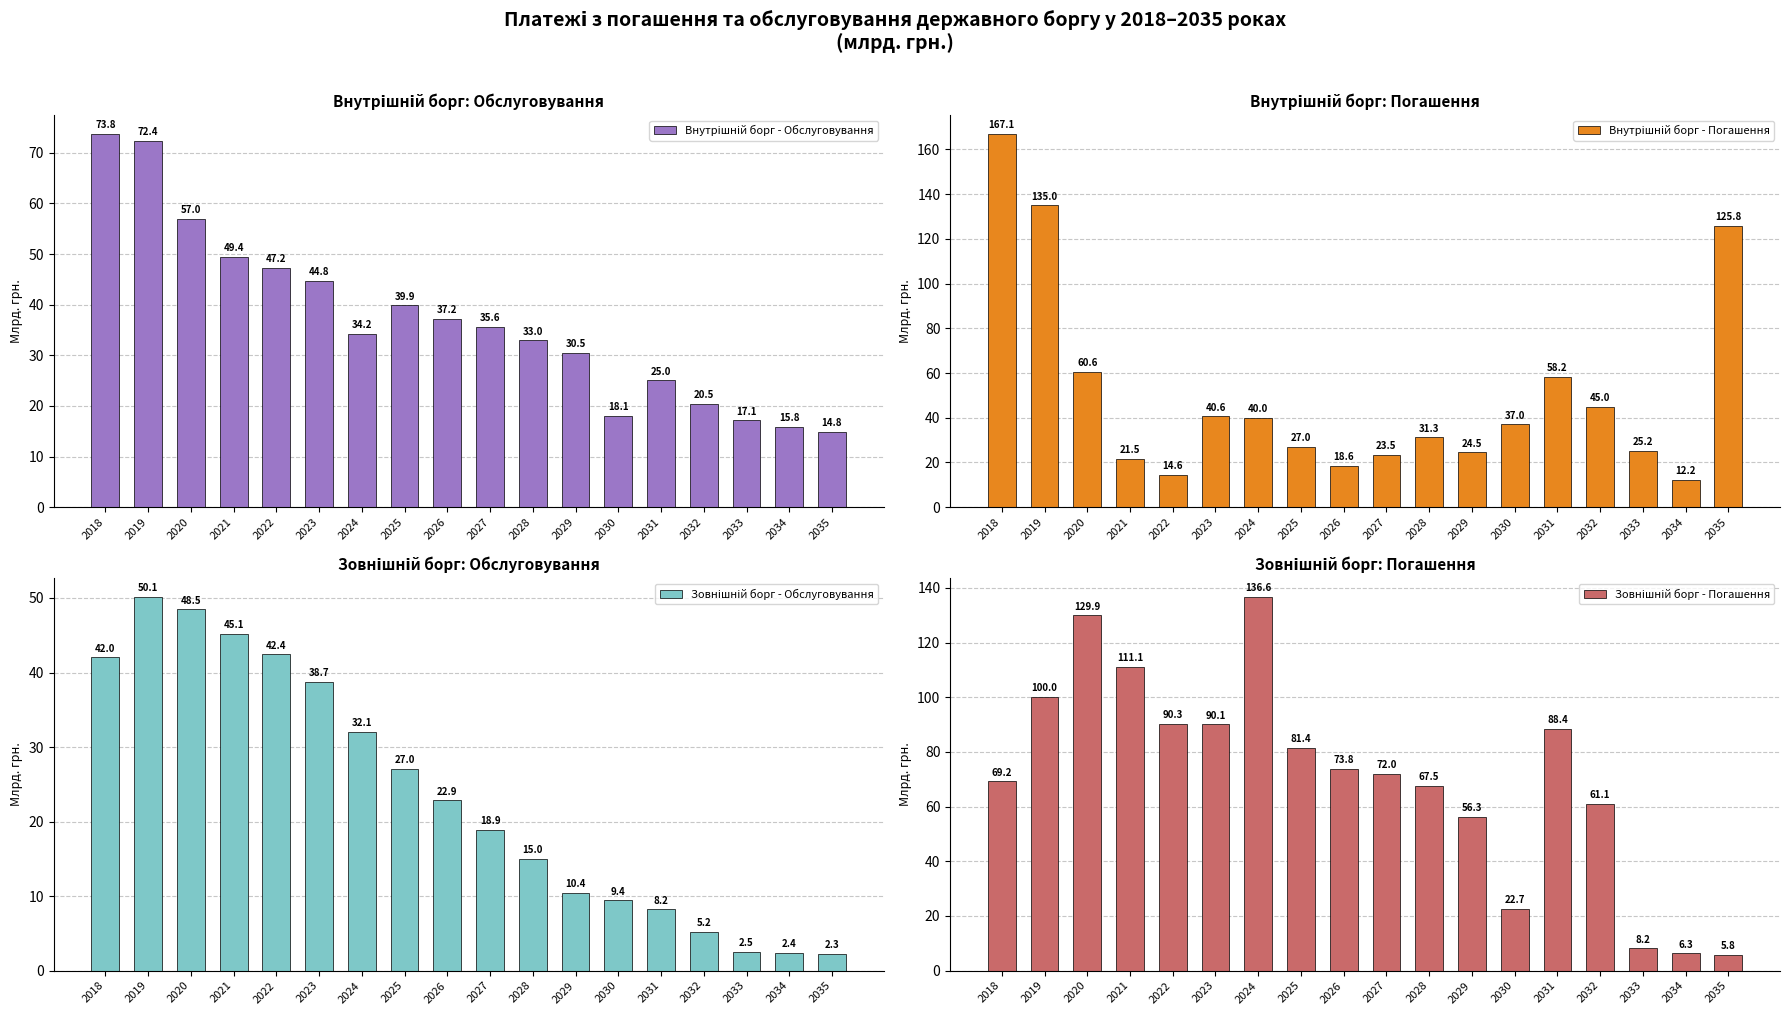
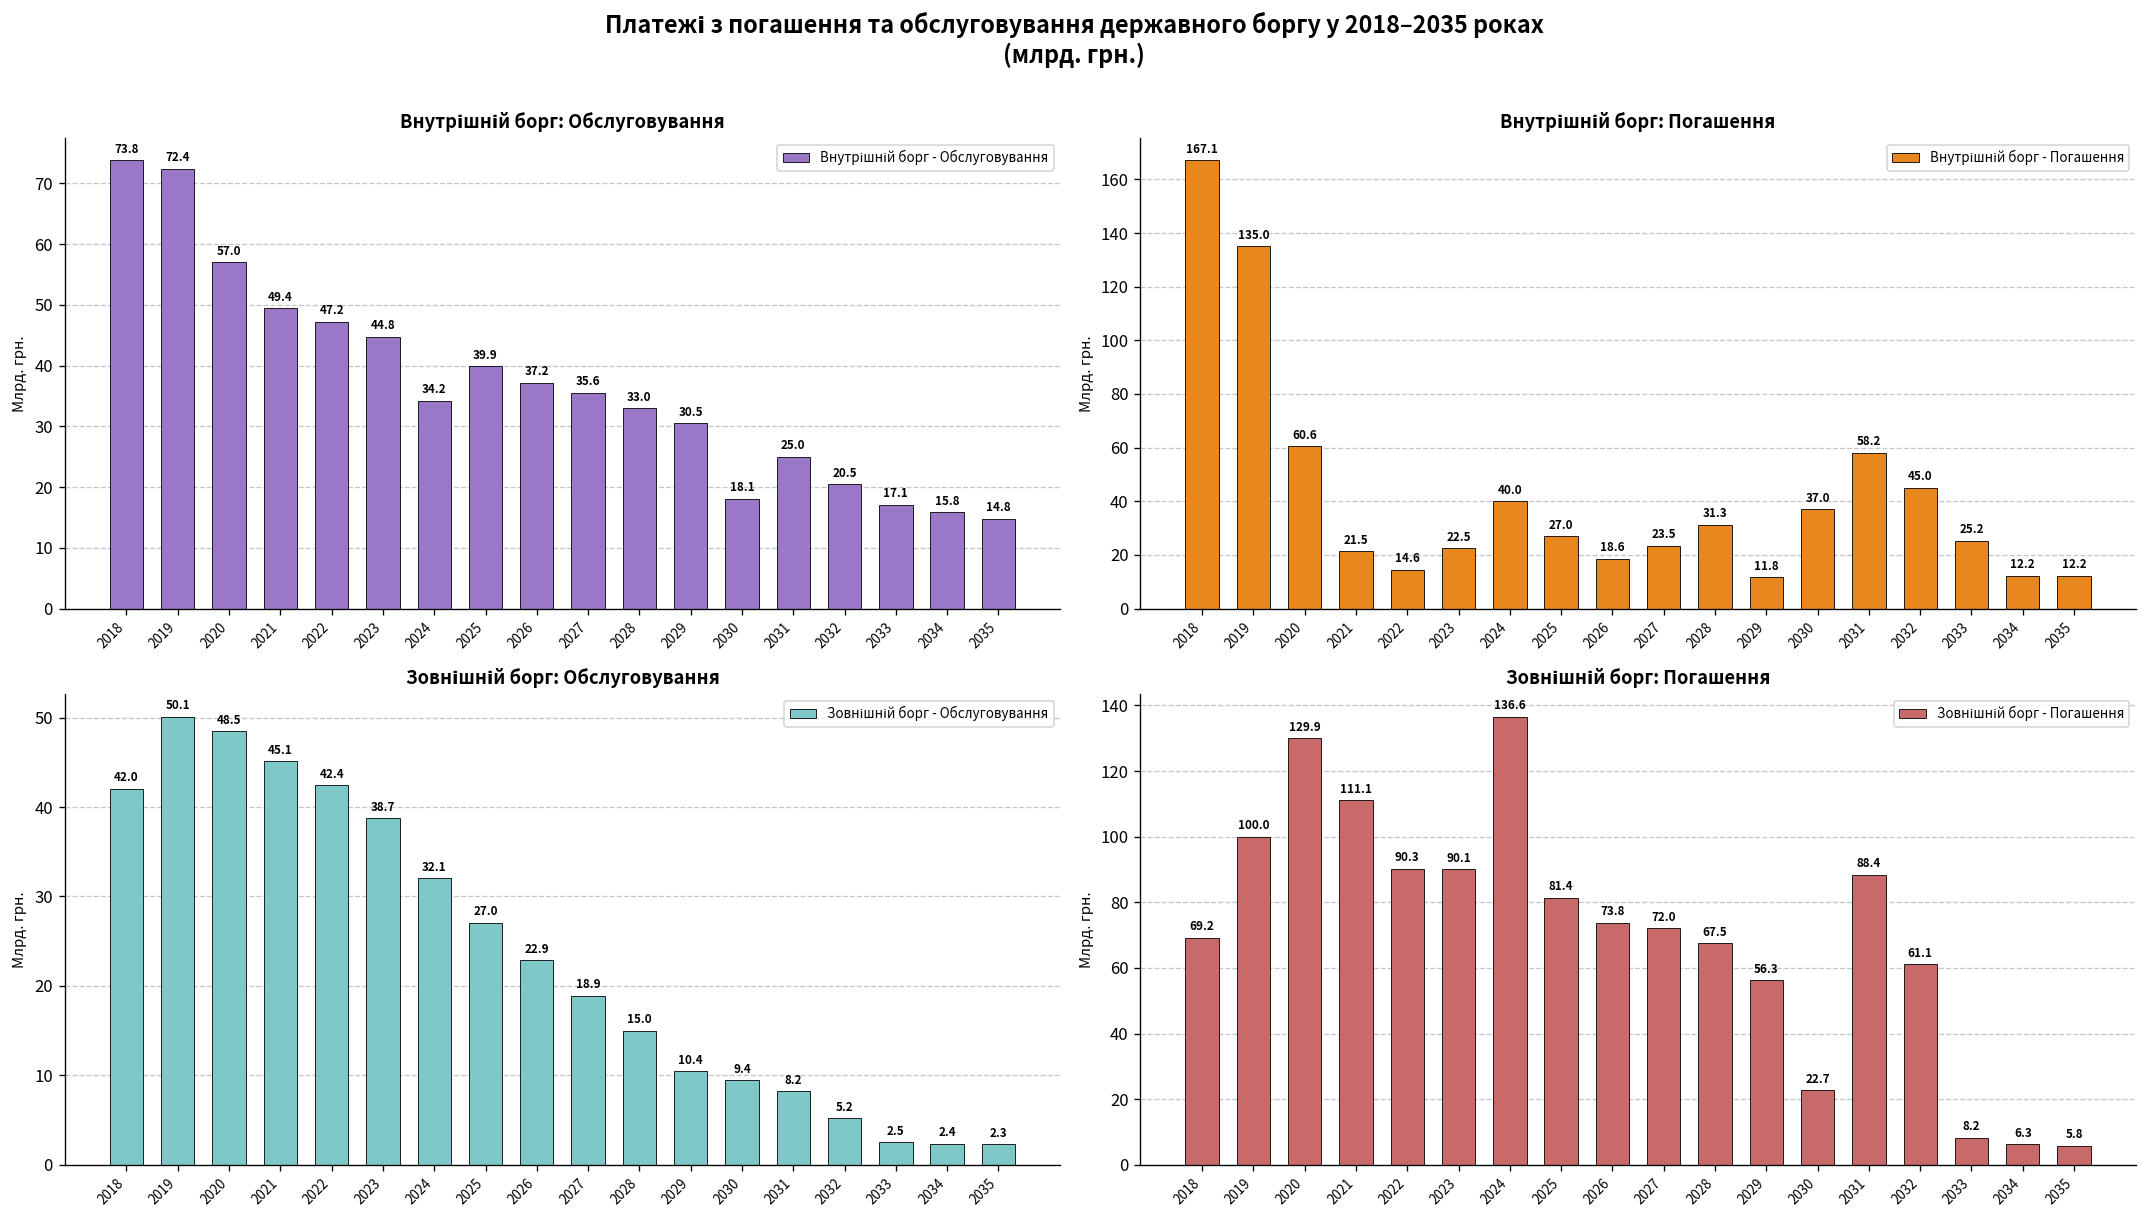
Внутрішній борг: Погашення, 2023: 40.6 -> 22.5
Внутрішній борг: Погашення, 2029: 24.5 -> 11.8
Внутрішній борг: Погашення, 2035: 125.8 -> 12.2
